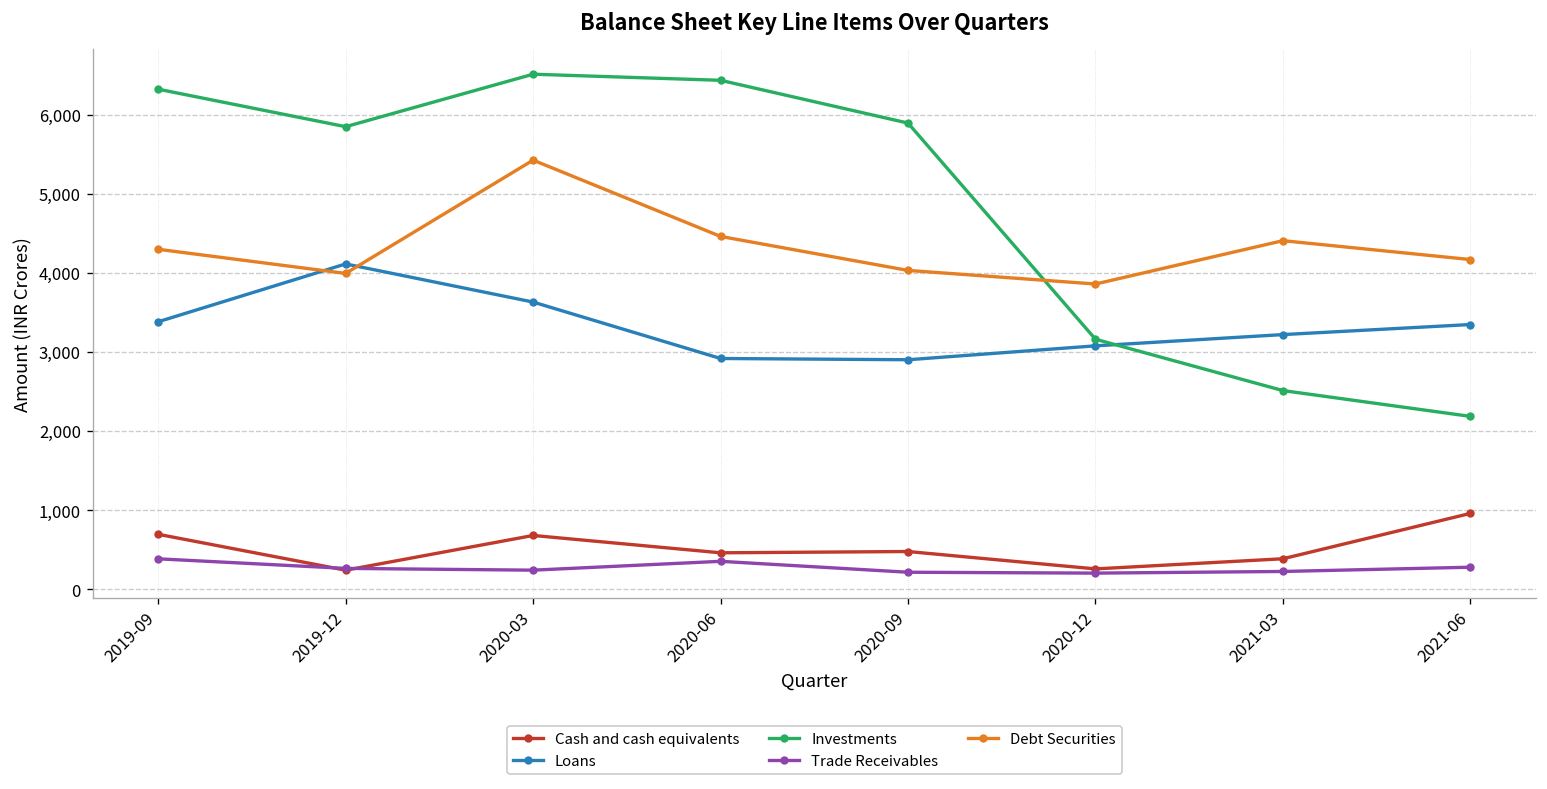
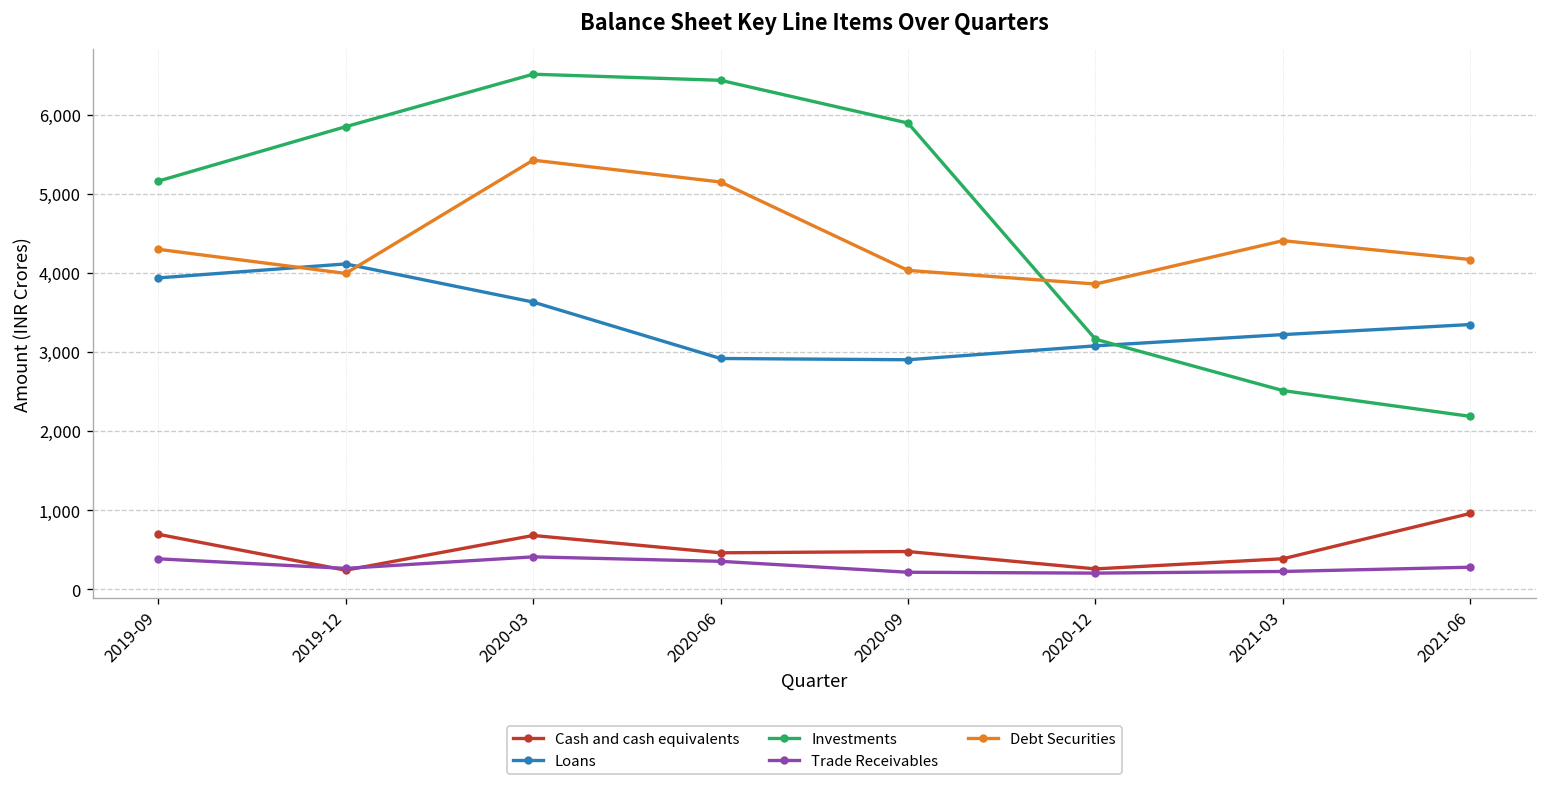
Loans, 2019-09: 3,400 -> 3,900
Investments, 2019-09: 6,300 -> 5,200
Trade Receivables, 2020-03: 200 -> 400
Debt Securities, 2020-06: 4,500 -> 5,100
